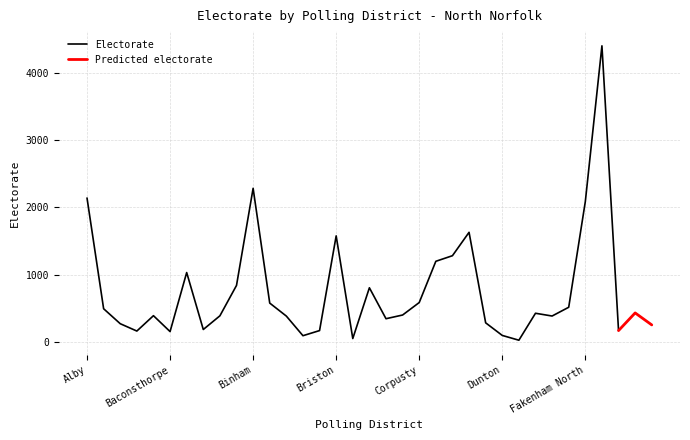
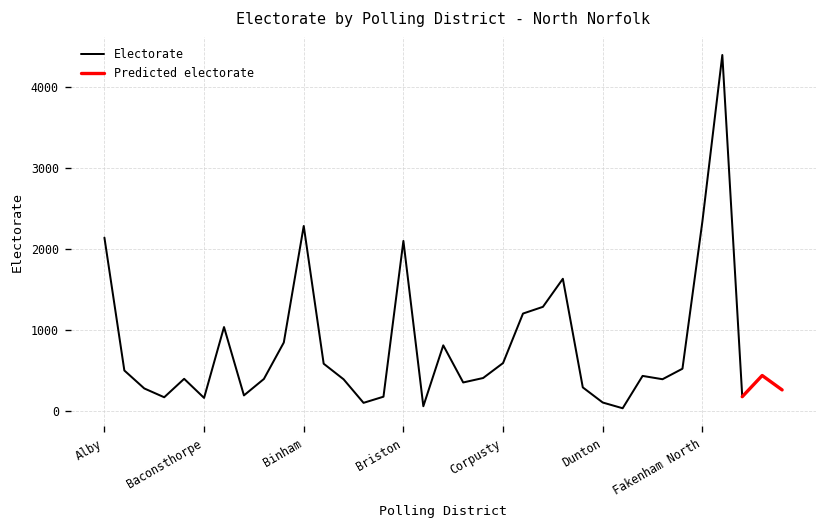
Electorate, Briston: 1600 -> 2100
Electorate, Fakenham North: 2100 -> 2300
